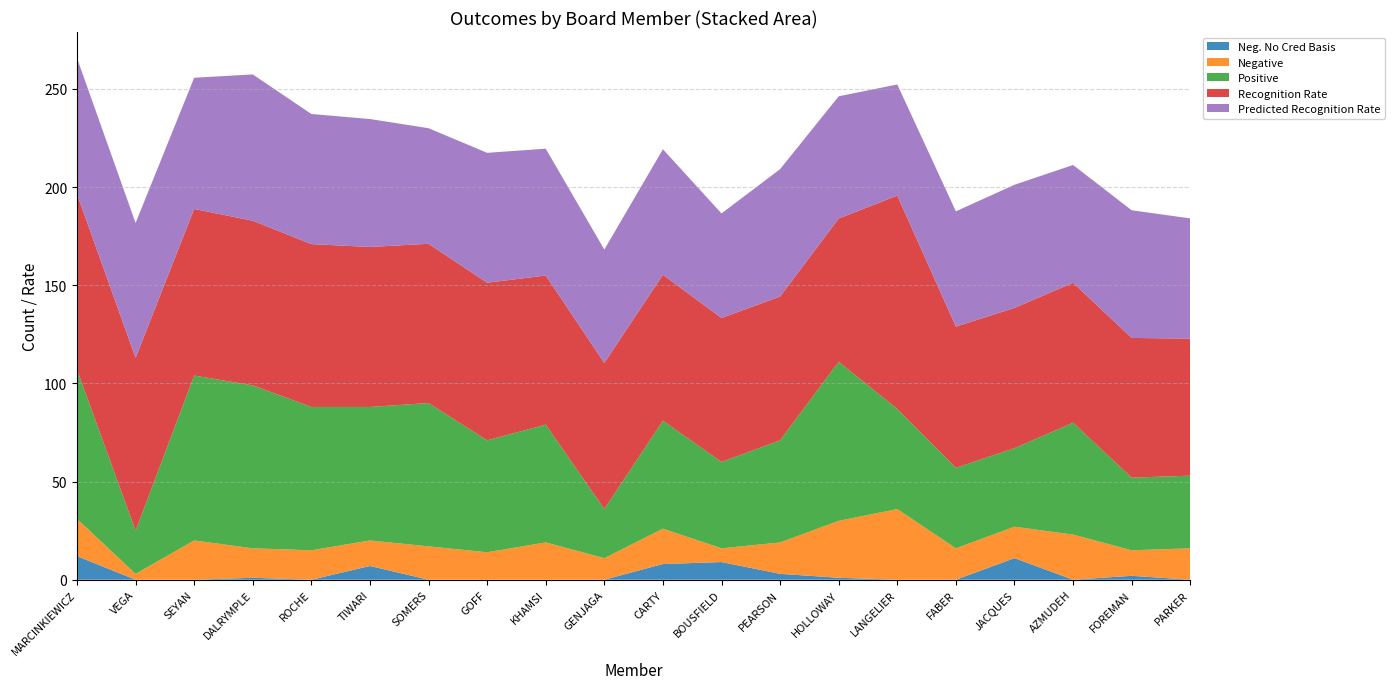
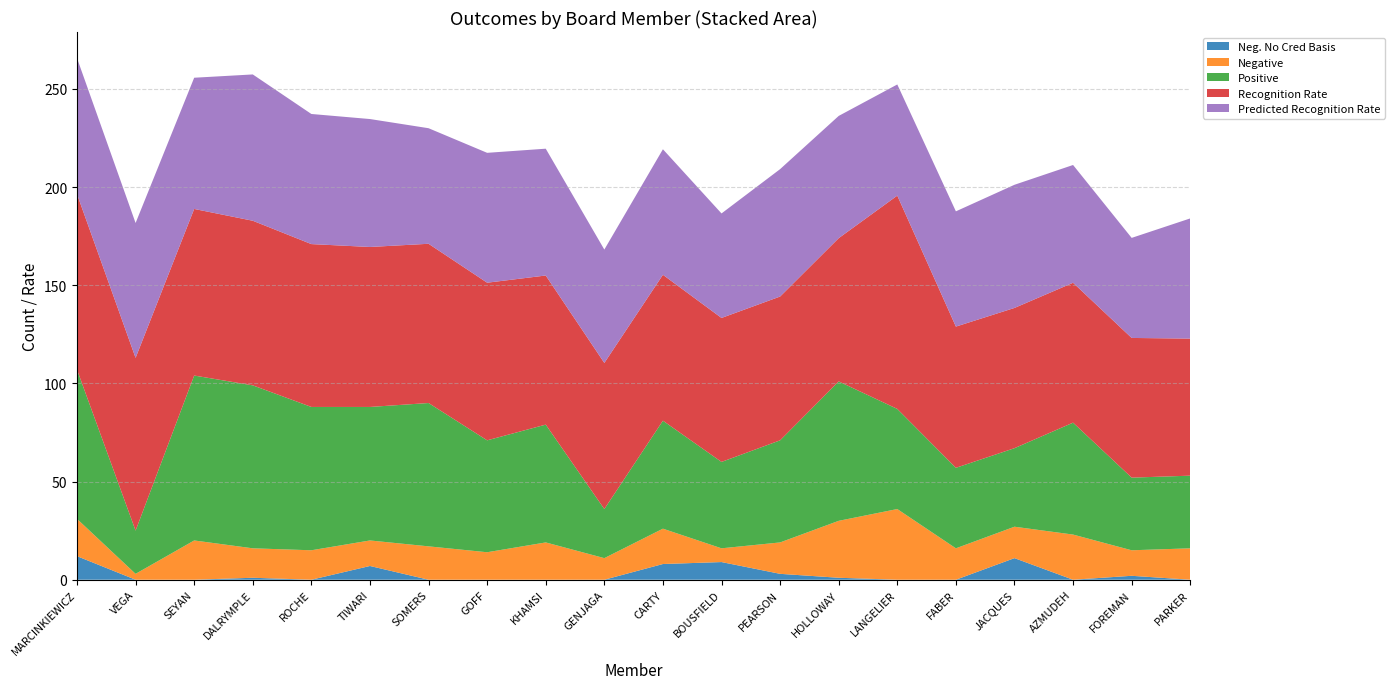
Positive, HOLLOWAY: 81 -> 71
Predicted Recognition Rate, FOREMAN: 65 -> 51
